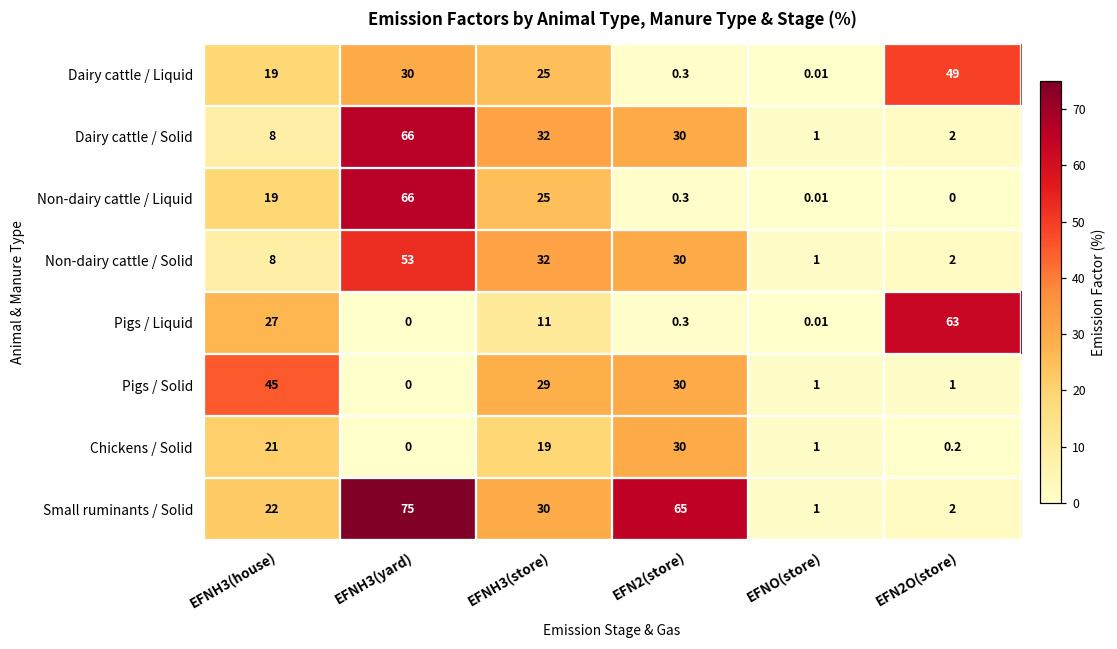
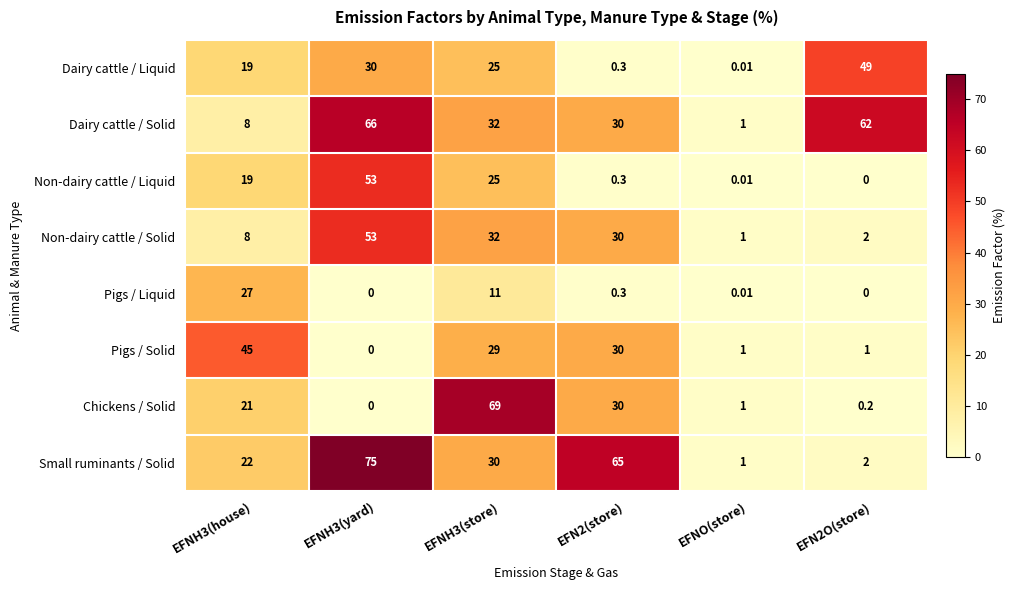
Dairy cattle / Solid, EFN2O(store): 2 -> 62
Non-dairy cattle / Liquid, EFNH3(yard): 66 -> 53
Pigs / Liquid, EFN2O(store): 63 -> 0
Chickens / Solid, EFNH3(store): 19 -> 69
